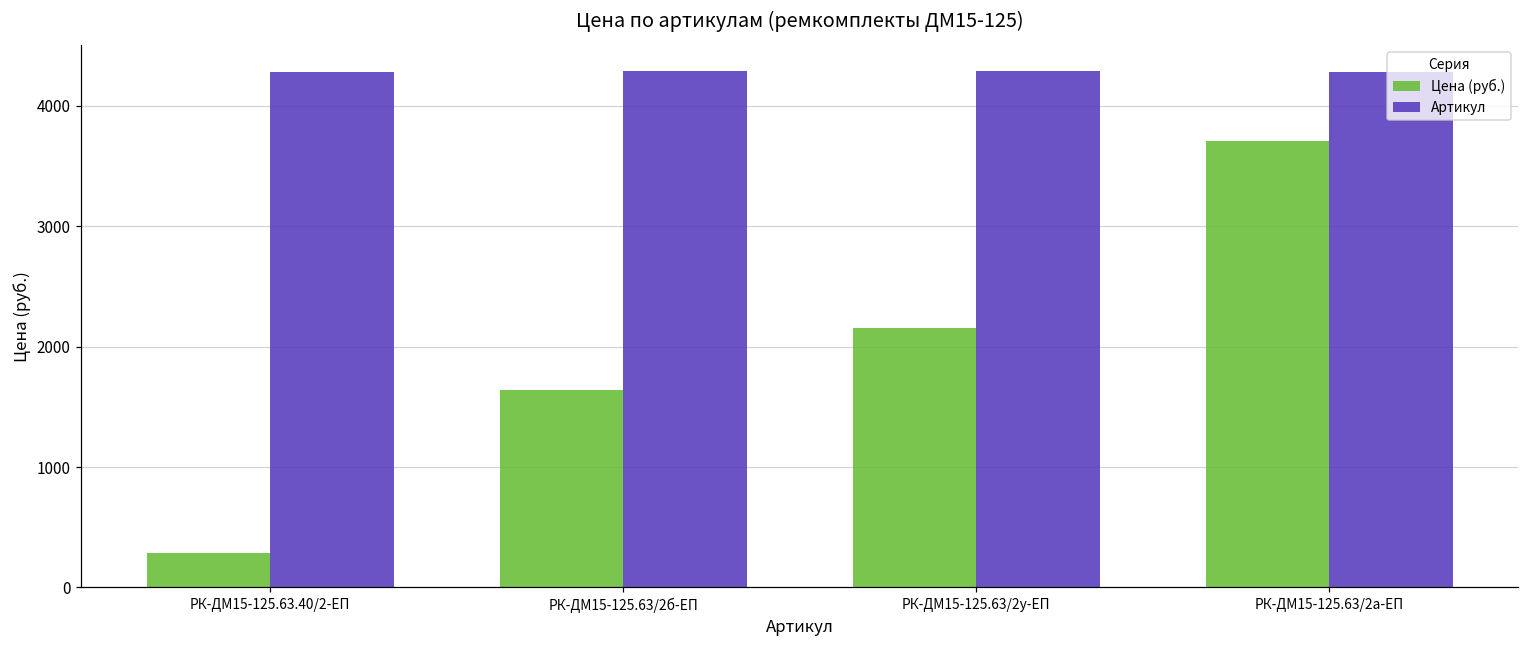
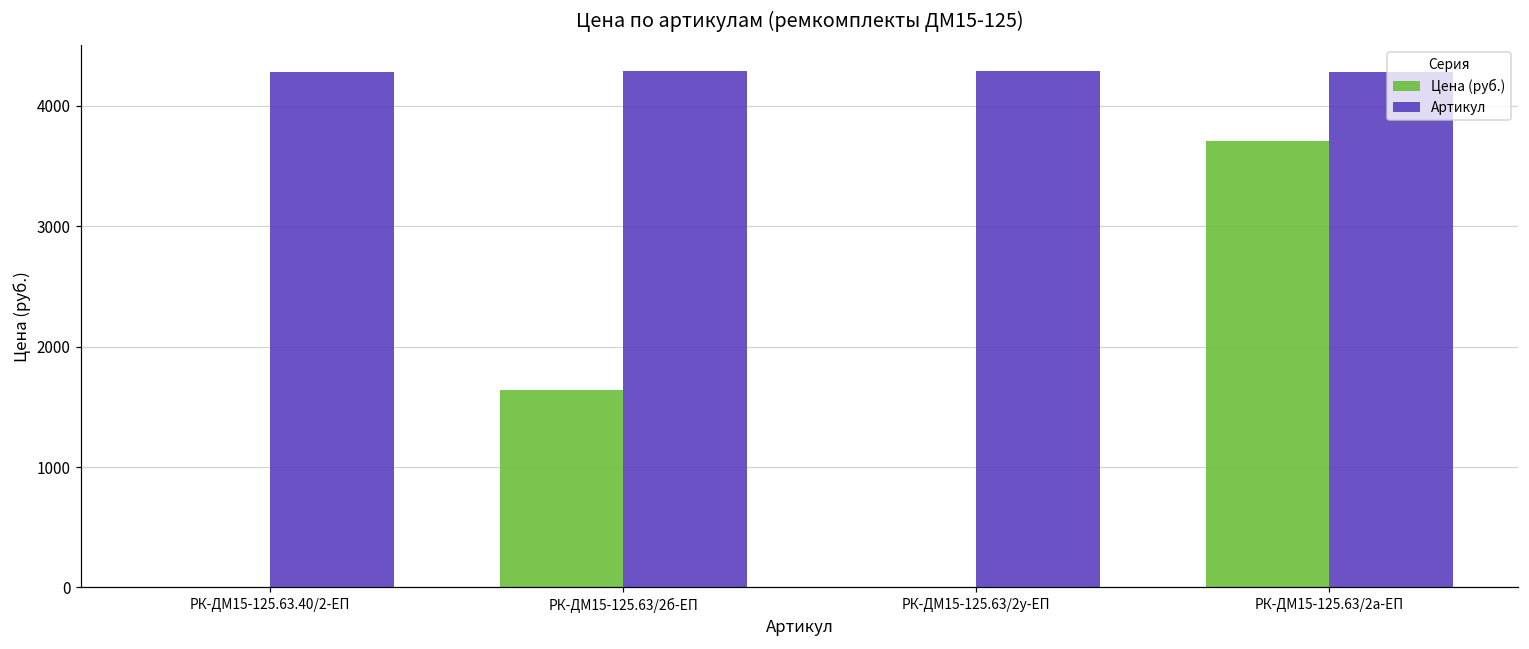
Цена (руб.), РК-ДМ15-125.63.40/2-ЕП: 290 -> 0
Цена (руб.), РК-ДМ15-125.63/2у-ЕП: 2150 -> 0
